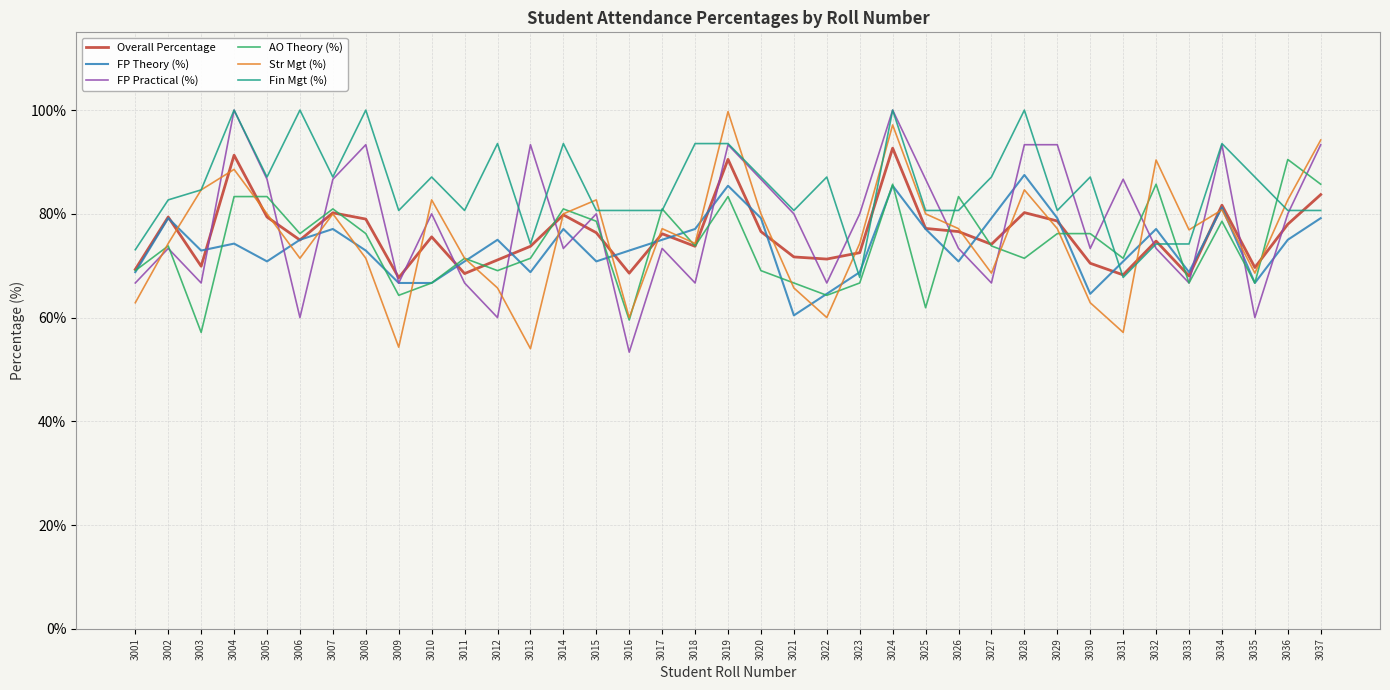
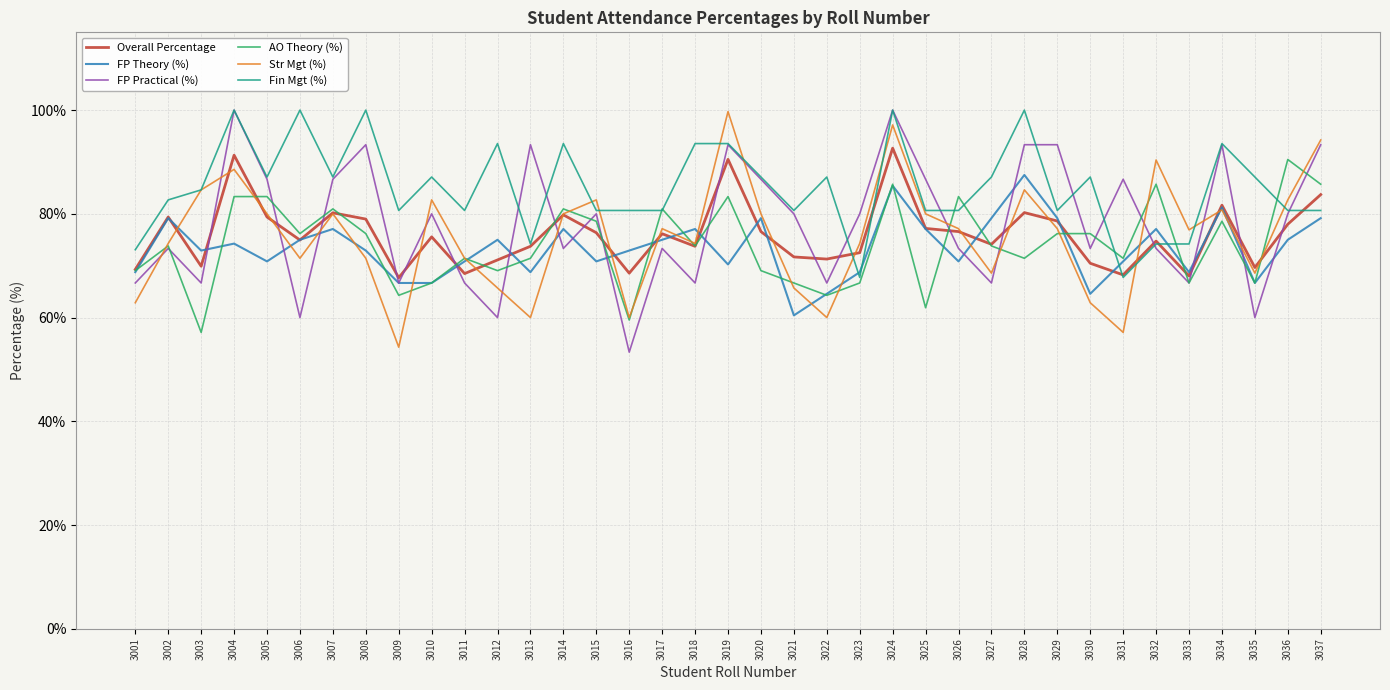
Str Mgt (%), 3013: 54% -> 60%
FP Theory (%), 3019: 85% -> 70%
